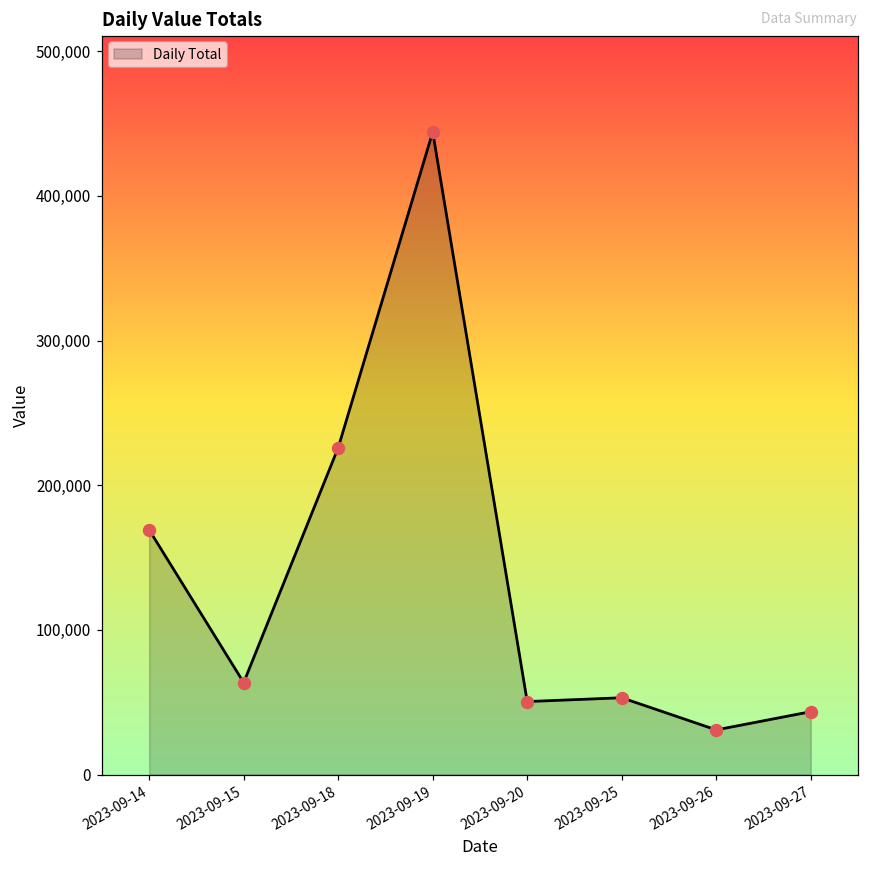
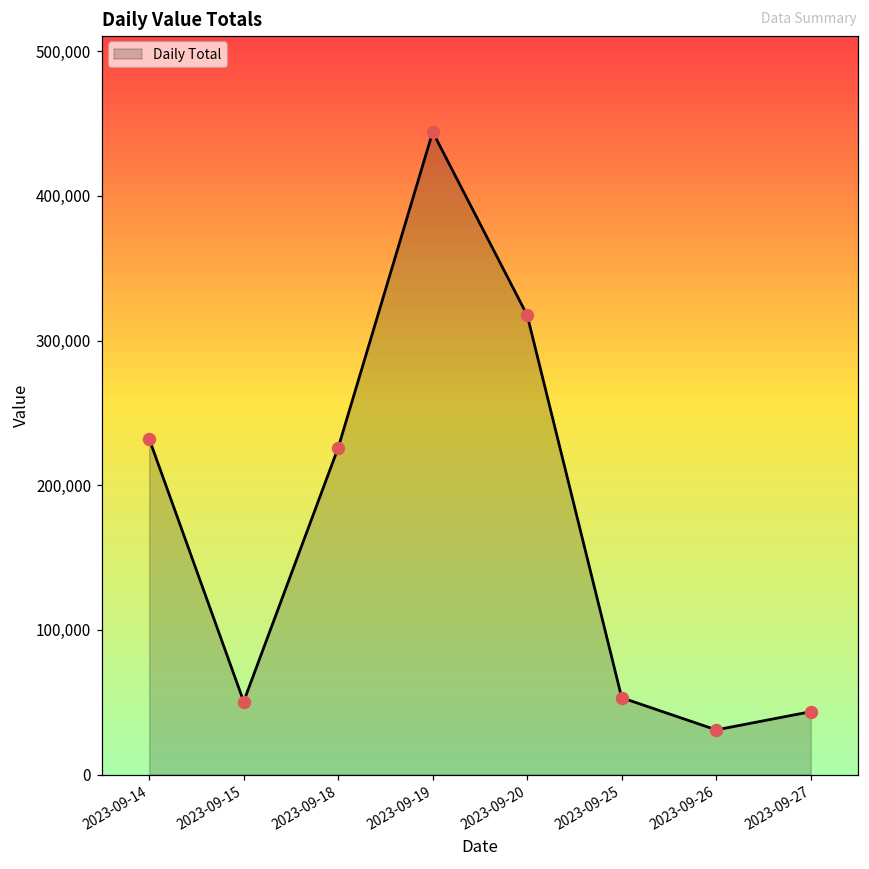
2023-09-14: 169,000 -> 232,000
2023-09-15: 64,000 -> 50,000
2023-09-20: 50,000 -> 317,000
